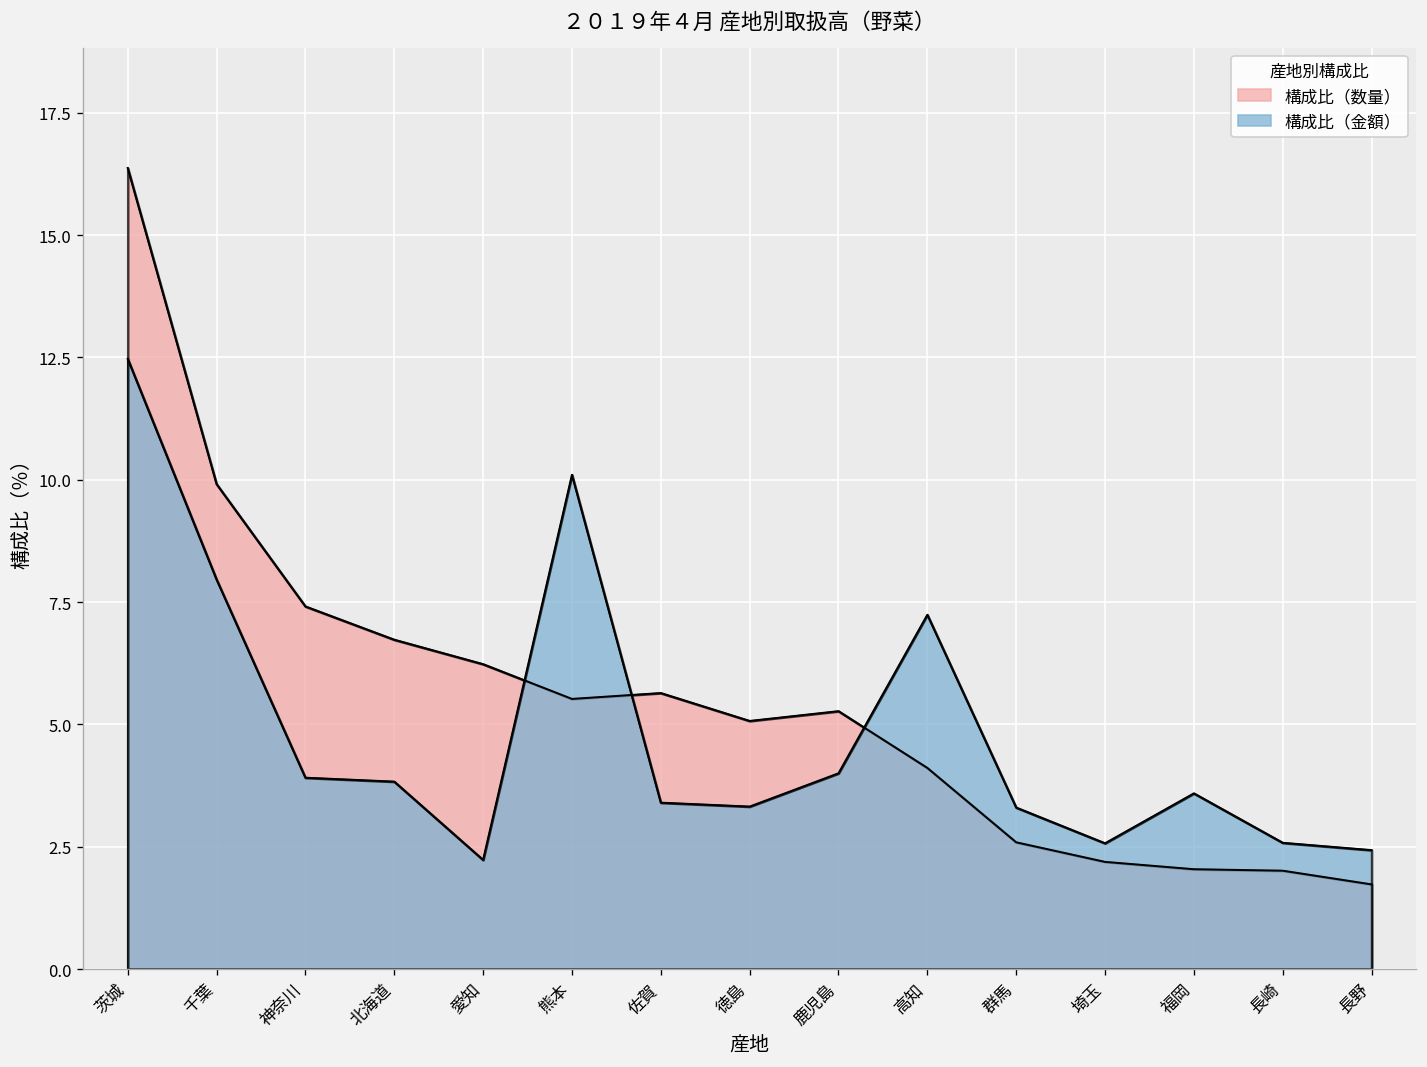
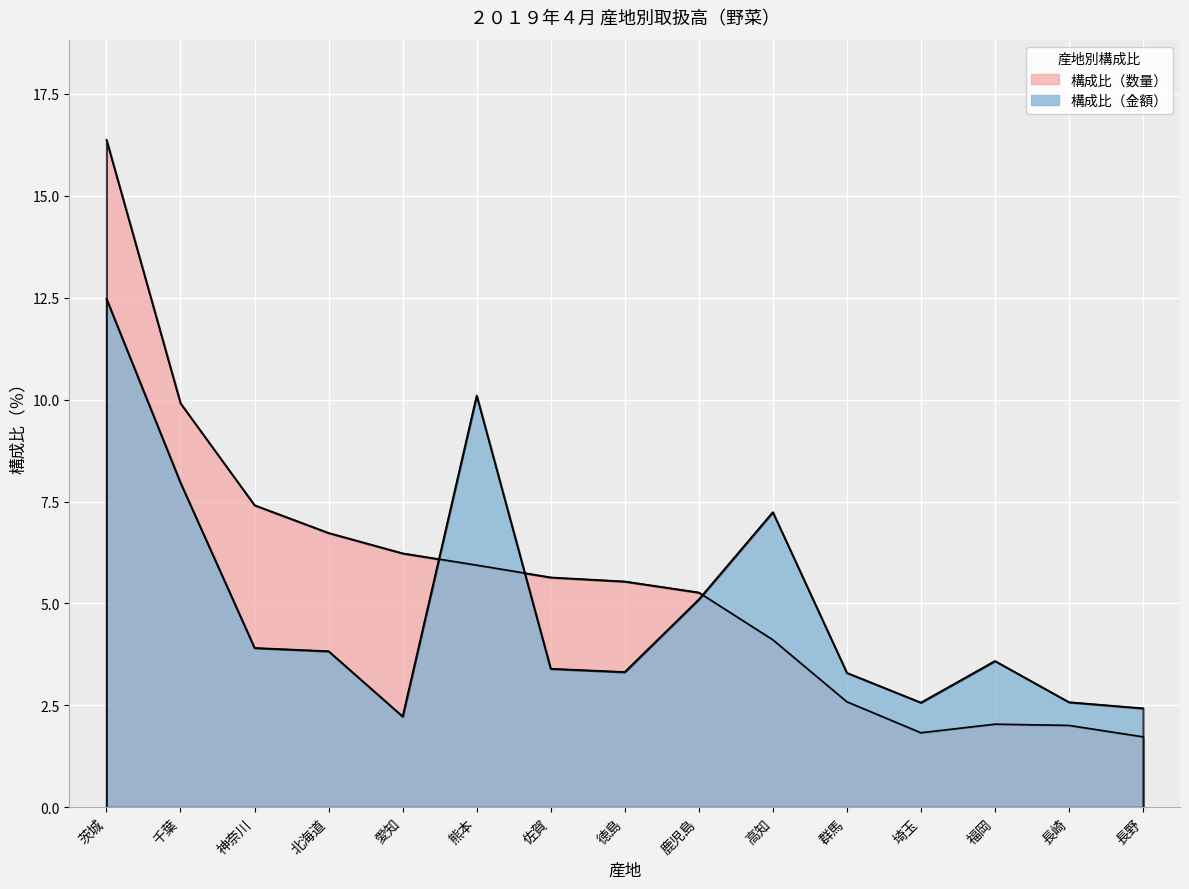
構成比（数量）, 熊本: 5.5 -> 5.9
構成比（数量）, 徳島: 5.1 -> 5.5
構成比（金額）, 鹿児島: 4.0 -> 5.1
構成比（数量）, 埼玉: 2.2 -> 1.8
